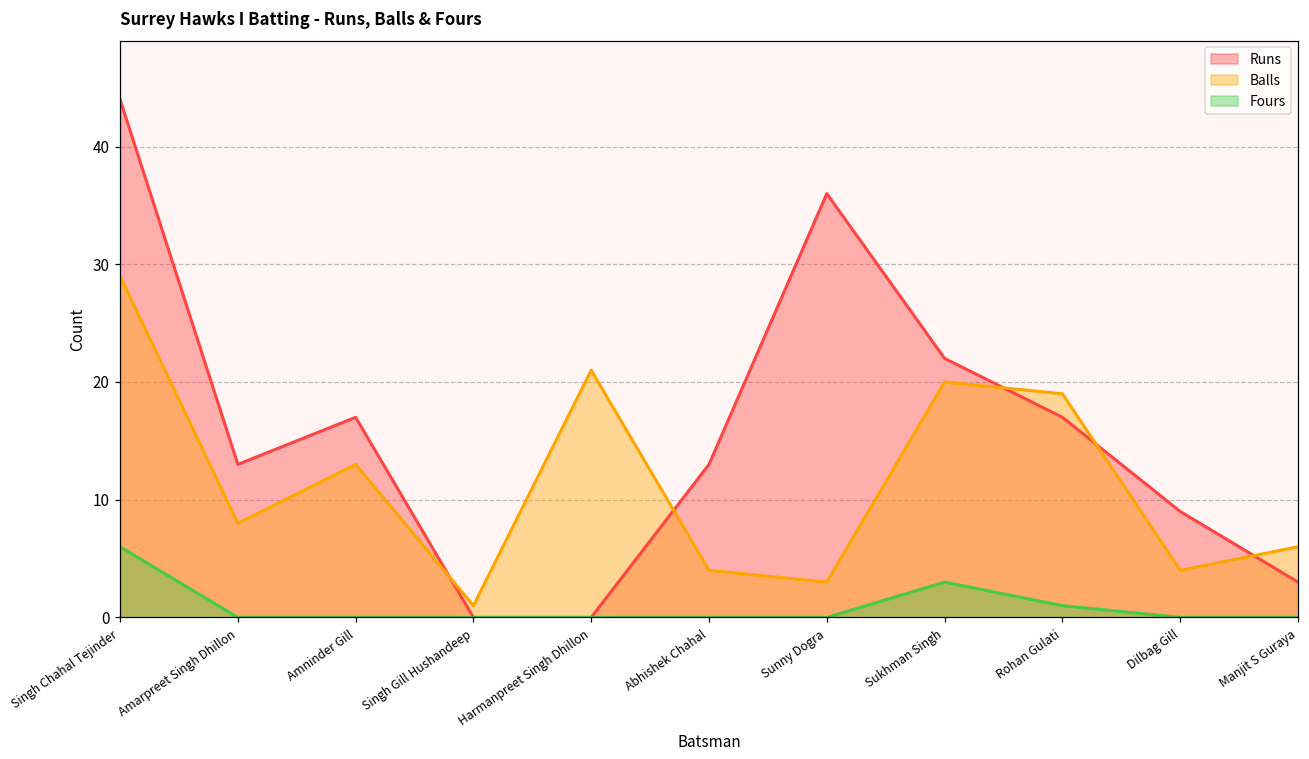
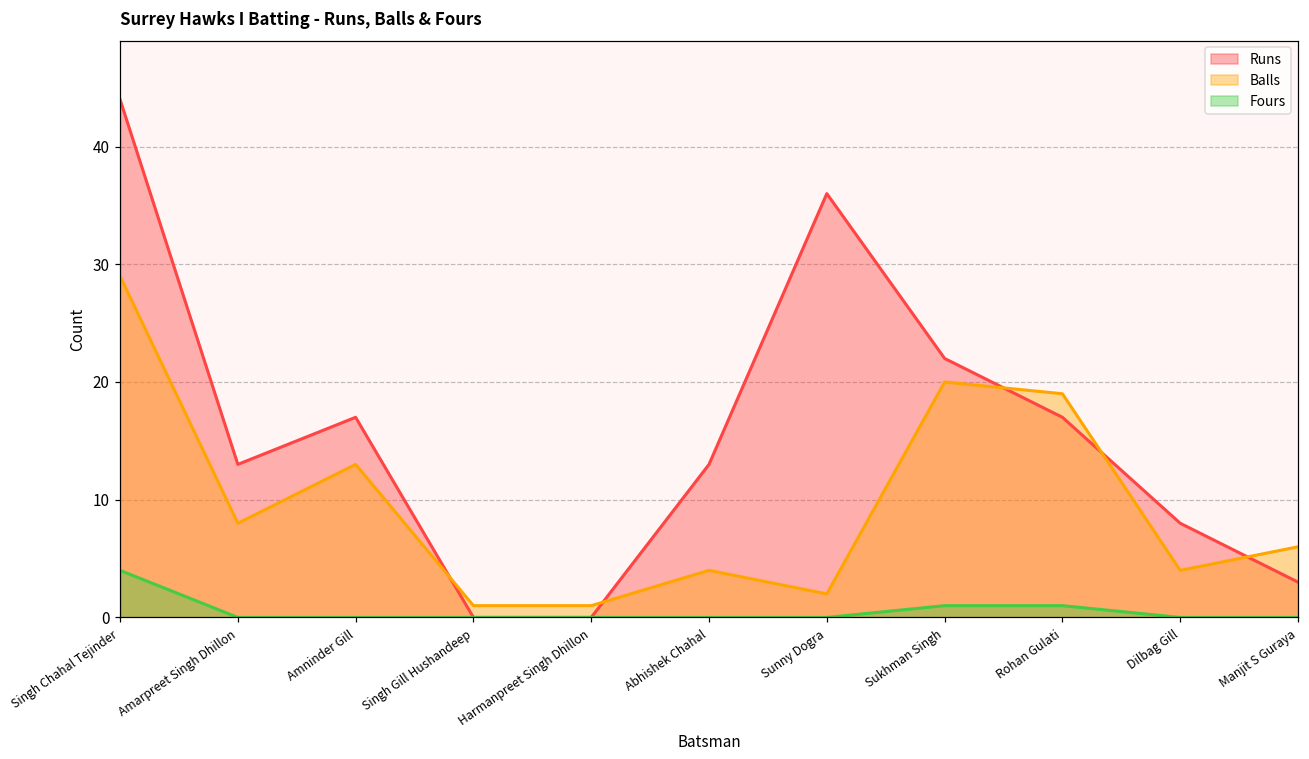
Fours, Singh Chahal Tejinder: 6 -> 4
Balls, Harmanpreet Singh Dhillon: 21 -> 1
Balls, Sunny Dogra: 3 -> 2
Fours, Sukhman Singh: 3 -> 1
Runs, Dilbag Gill: 9 -> 8
